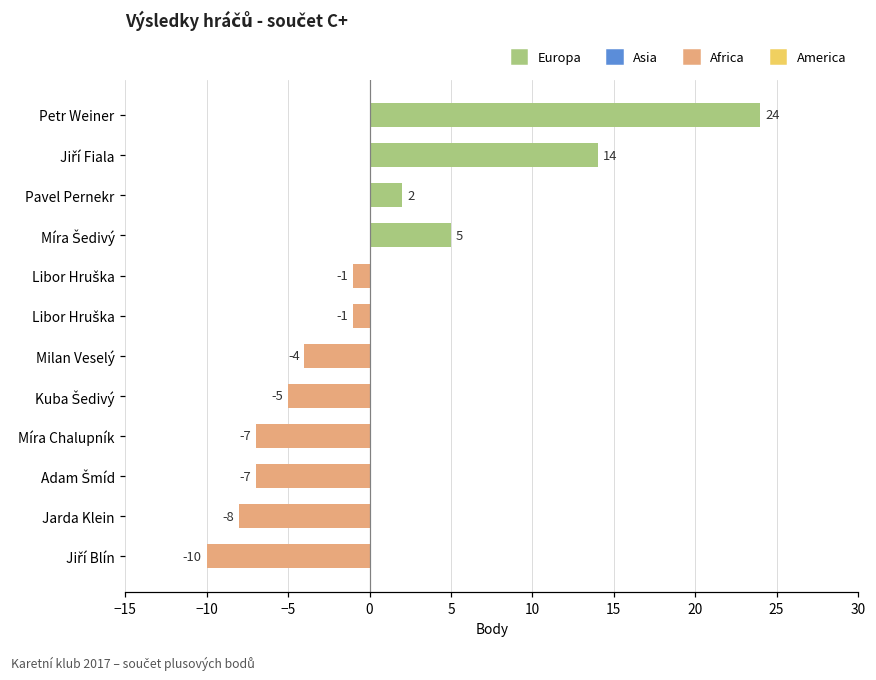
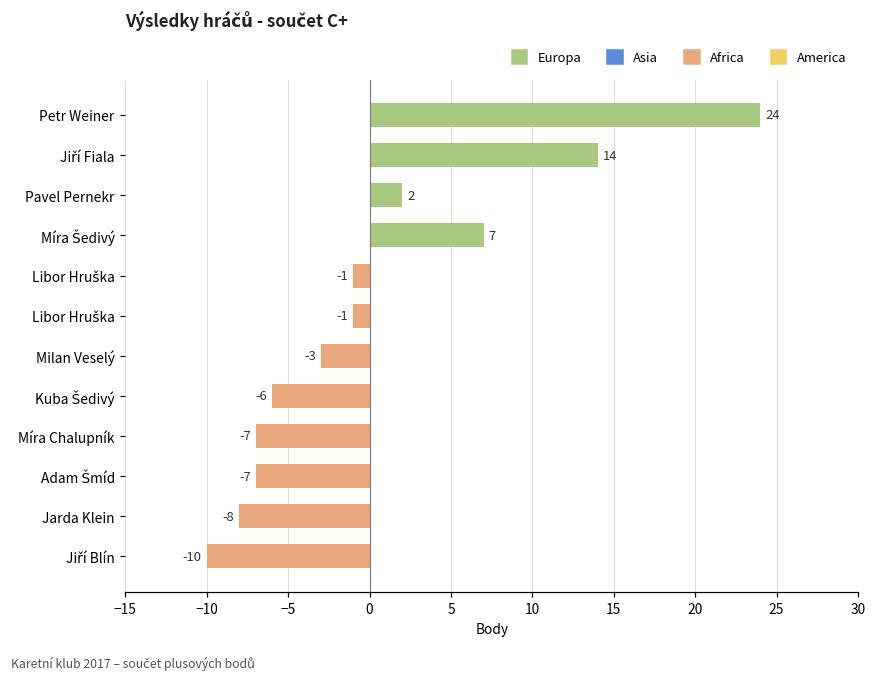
Míra Šedivý: 5 -> 7
Milan Veselý: -4 -> -3
Kuba Šedivý: -5 -> -6
